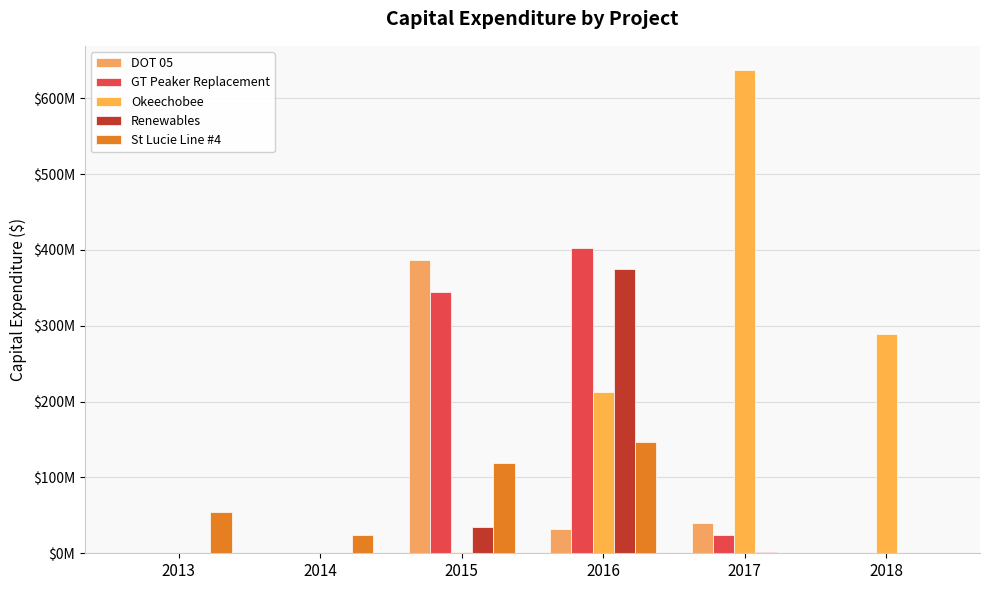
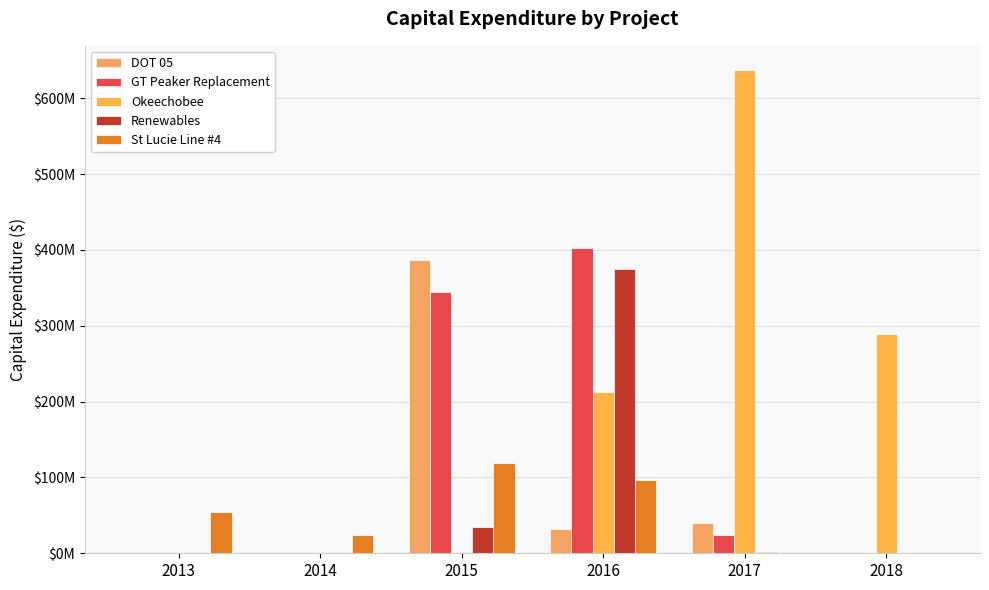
St Lucie Line #4, 2016: $150000000 -> $100000000
